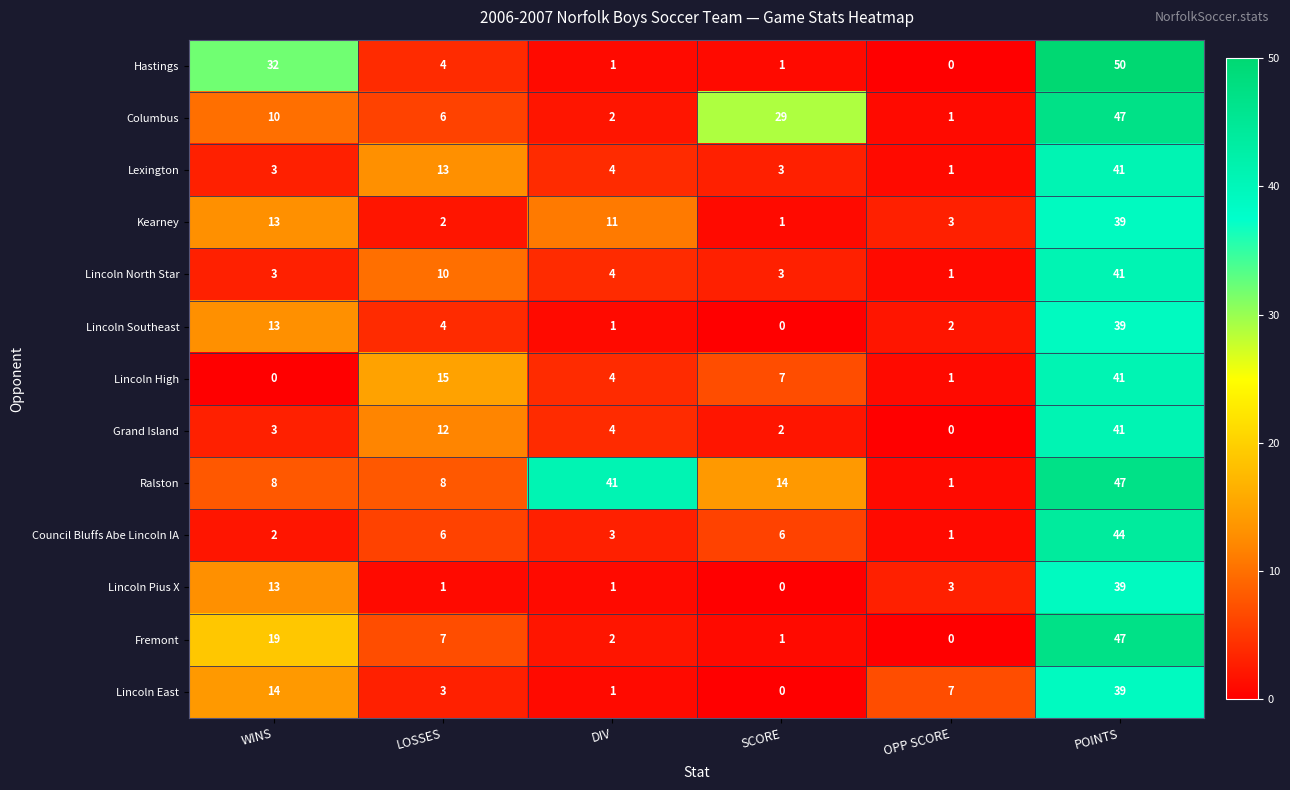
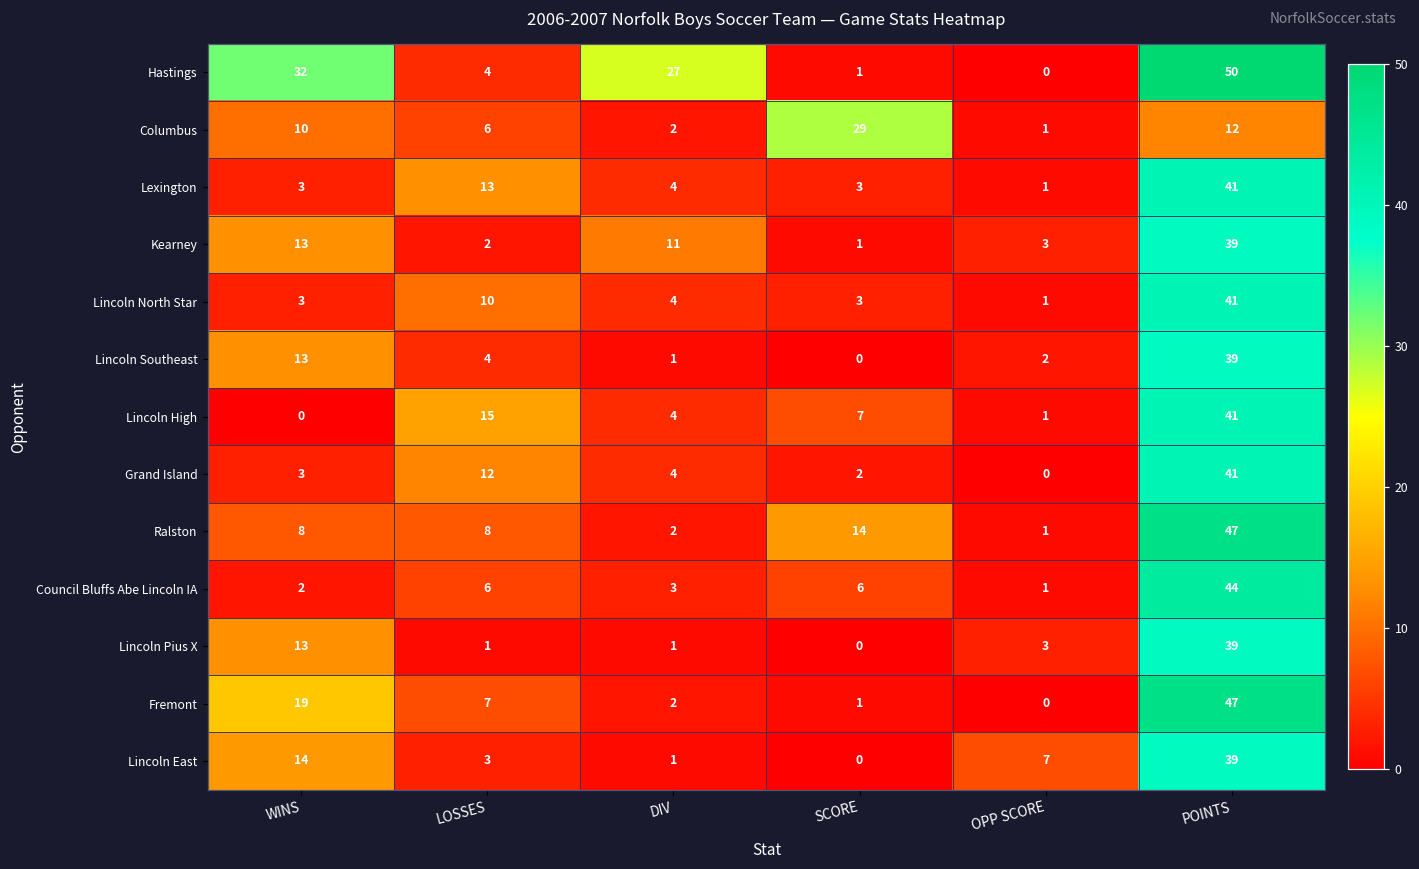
Hastings, DIV: 1 -> 27
Columbus, POINTS: 47 -> 12
Ralston, DIV: 41 -> 2
